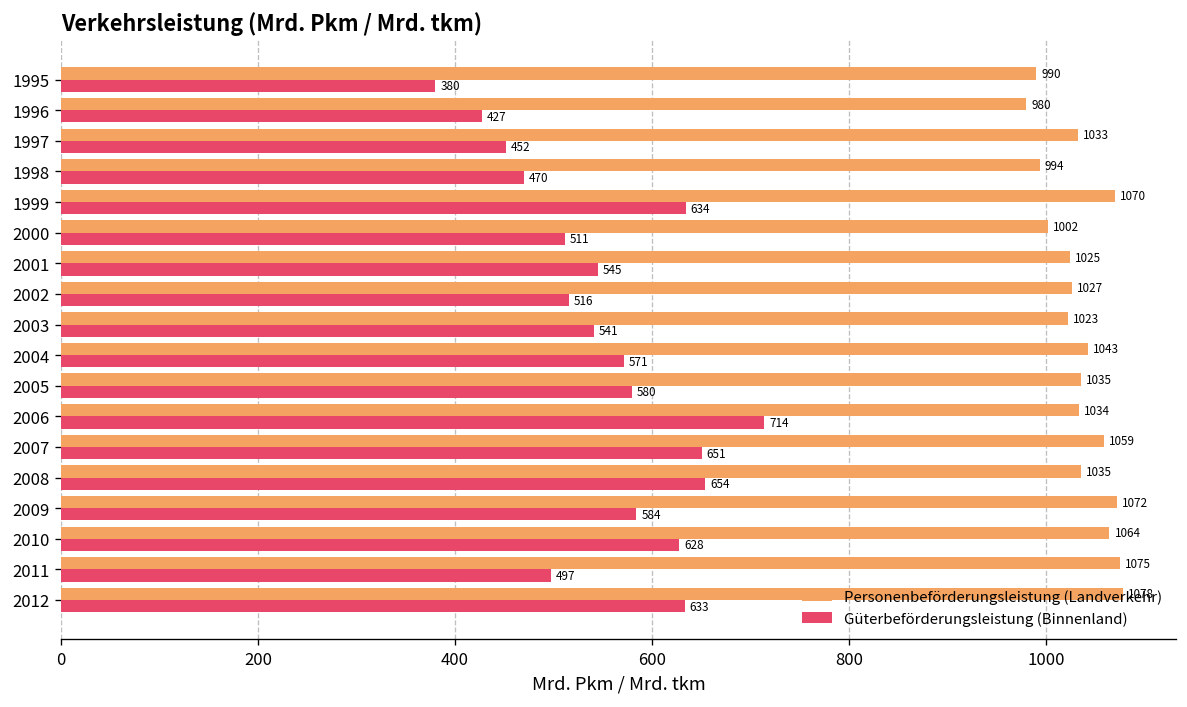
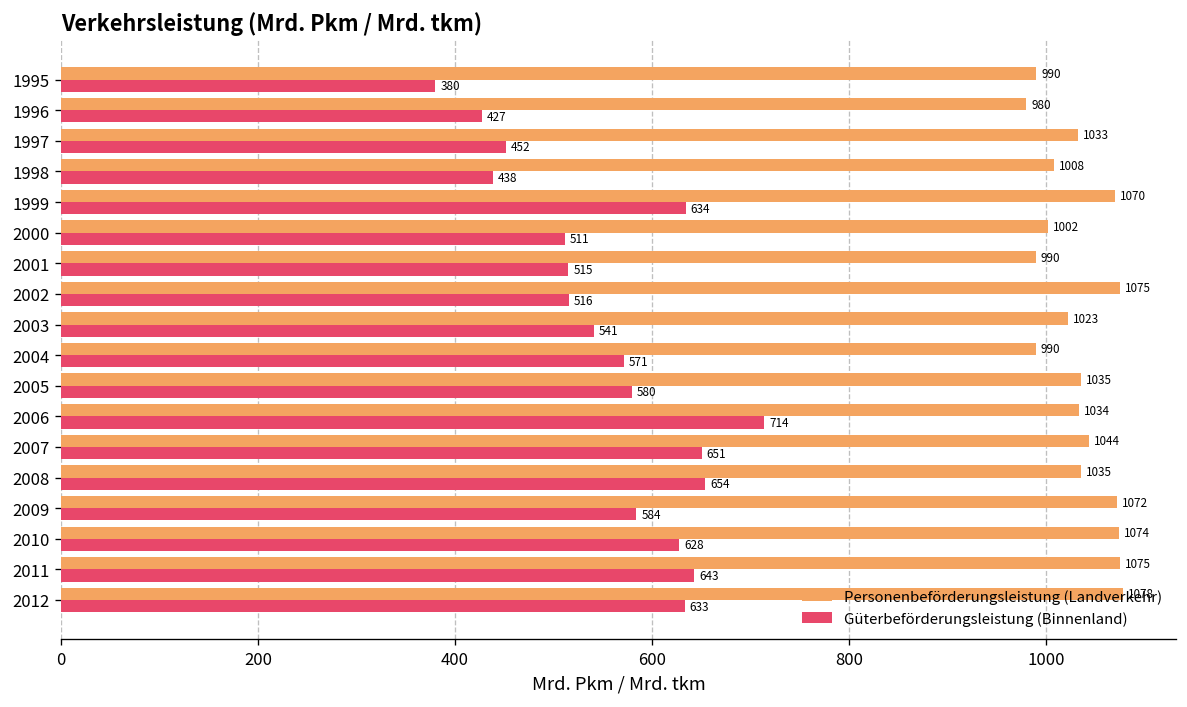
Personenbeförderungsleistung (Landverkehr), 1998: 994 -> 1008
Güterbeförderungsleistung (Binnenland), 1998: 470 -> 438
Personenbeförderungsleistung (Landverkehr), 2001: 1025 -> 990
Güterbeförderungsleistung (Binnenland), 2001: 545 -> 515
Personenbeförderungsleistung (Landverkehr), 2002: 1027 -> 1075
Personenbeförderungsleistung (Landverkehr), 2004: 1043 -> 990
Personenbeförderungsleistung (Landverkehr), 2007: 1059 -> 1044
Personenbeförderungsleistung (Landverkehr), 2010: 1064 -> 1074
Güterbeförderungsleistung (Binnenland), 2011: 497 -> 643
